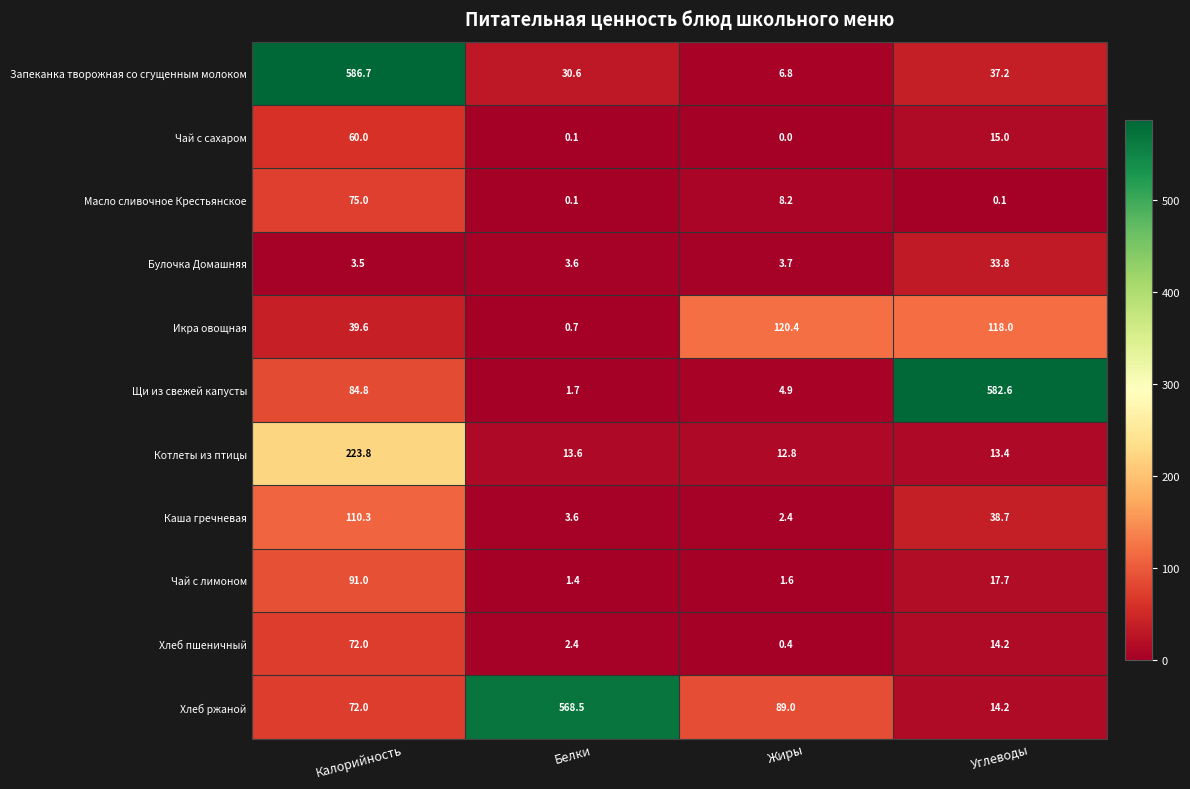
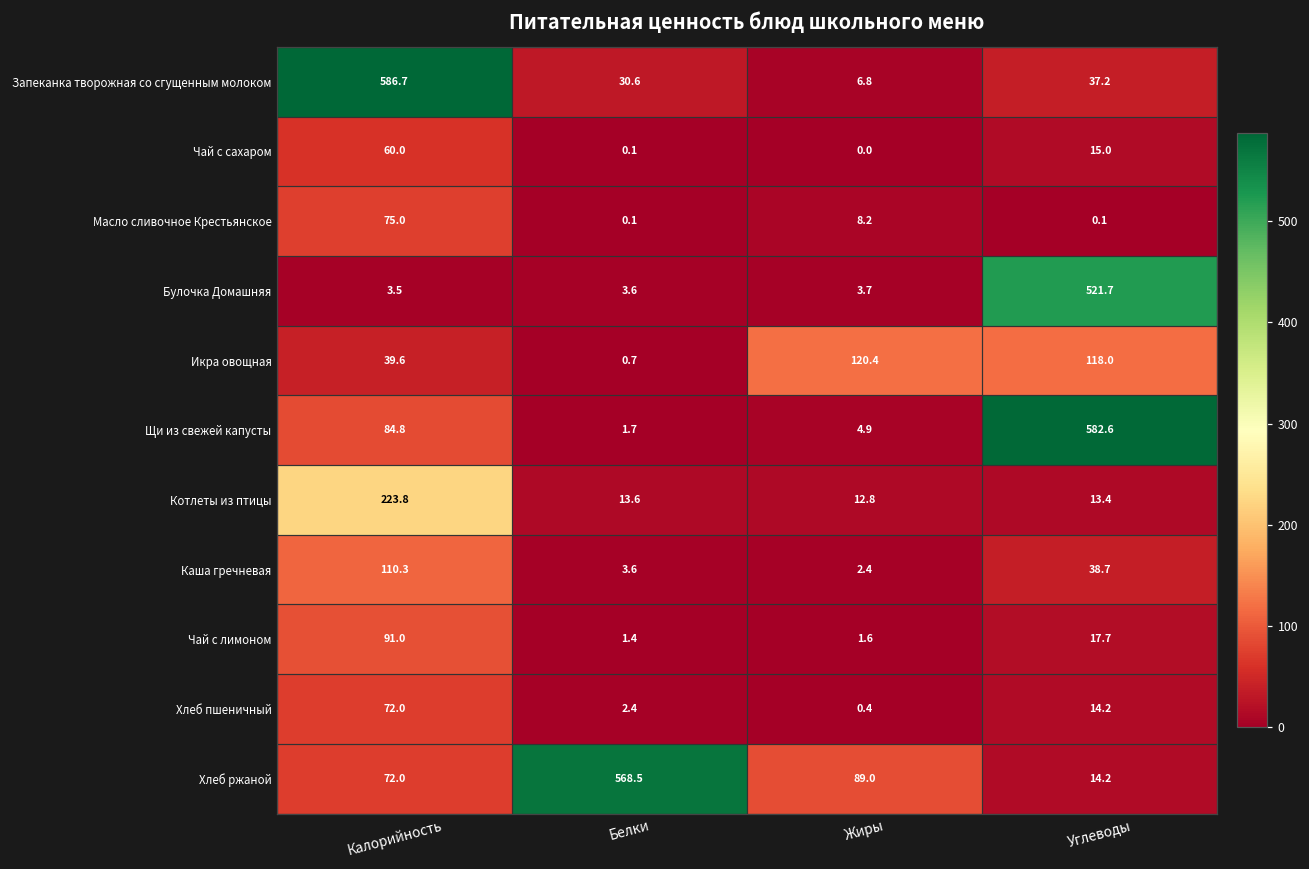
Булочка Домашняя, Углеводы: 33.8 -> 521.7
